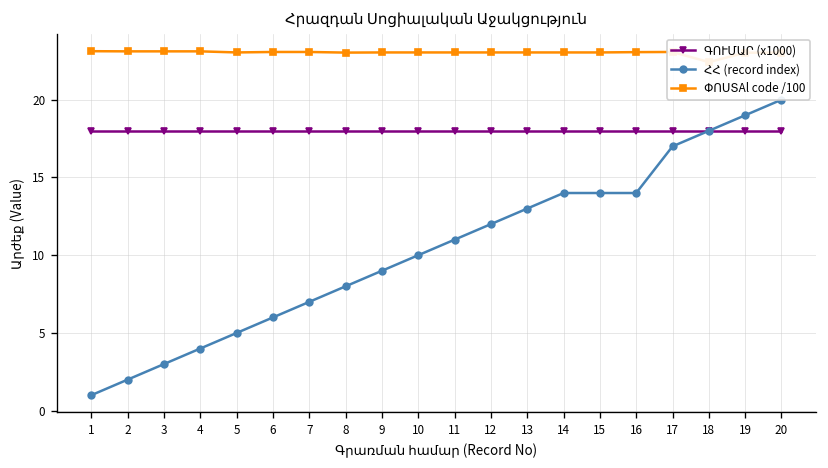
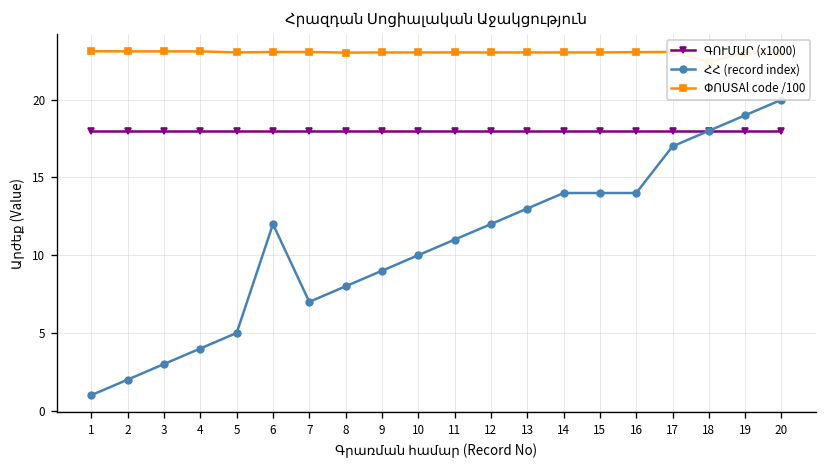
ՀՀ (record index), 6: 6 -> 12
